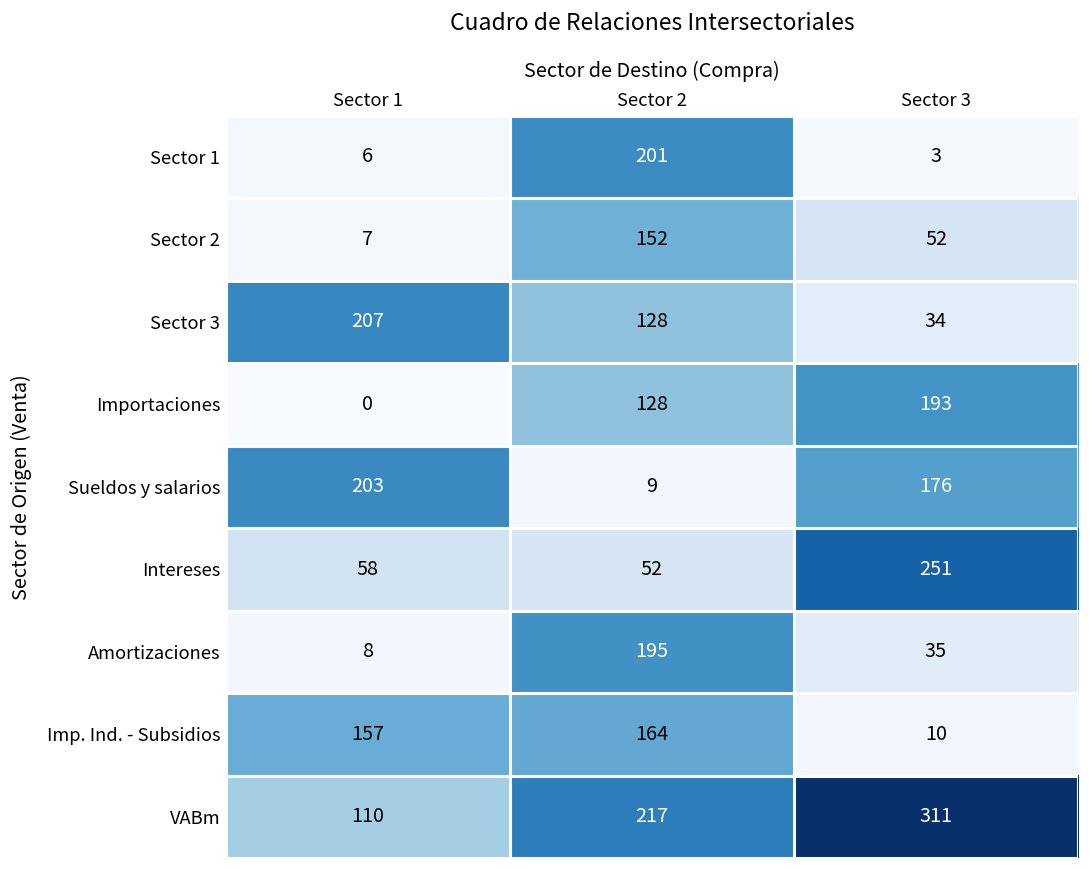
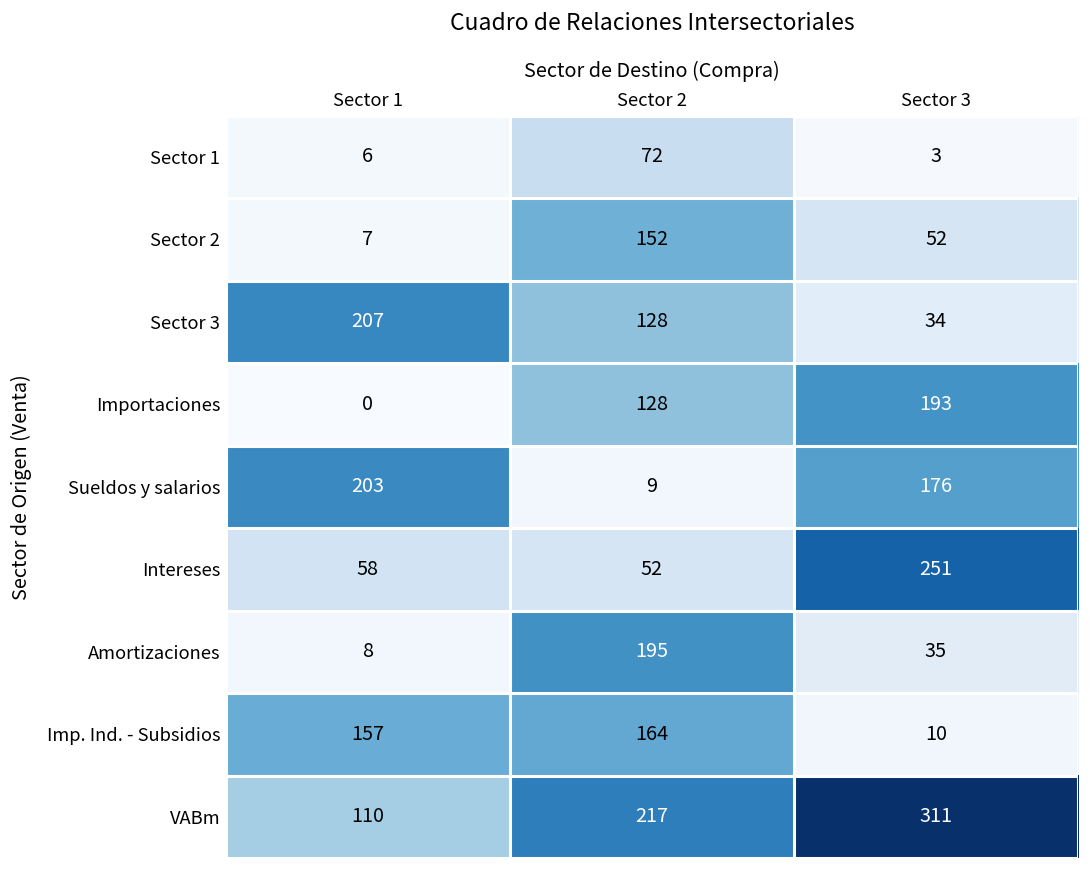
Sector 1, Sector 2: 201 -> 72
